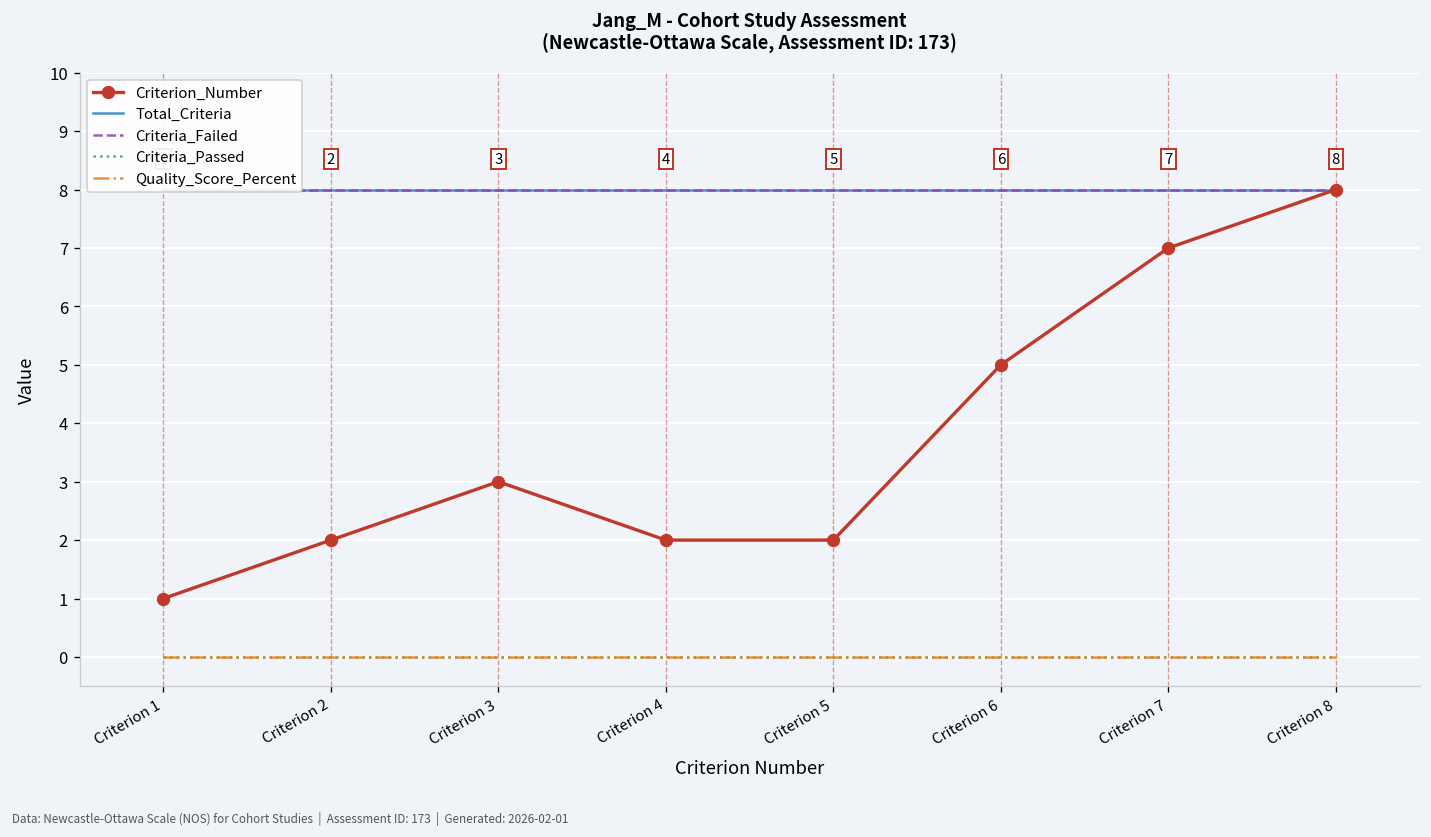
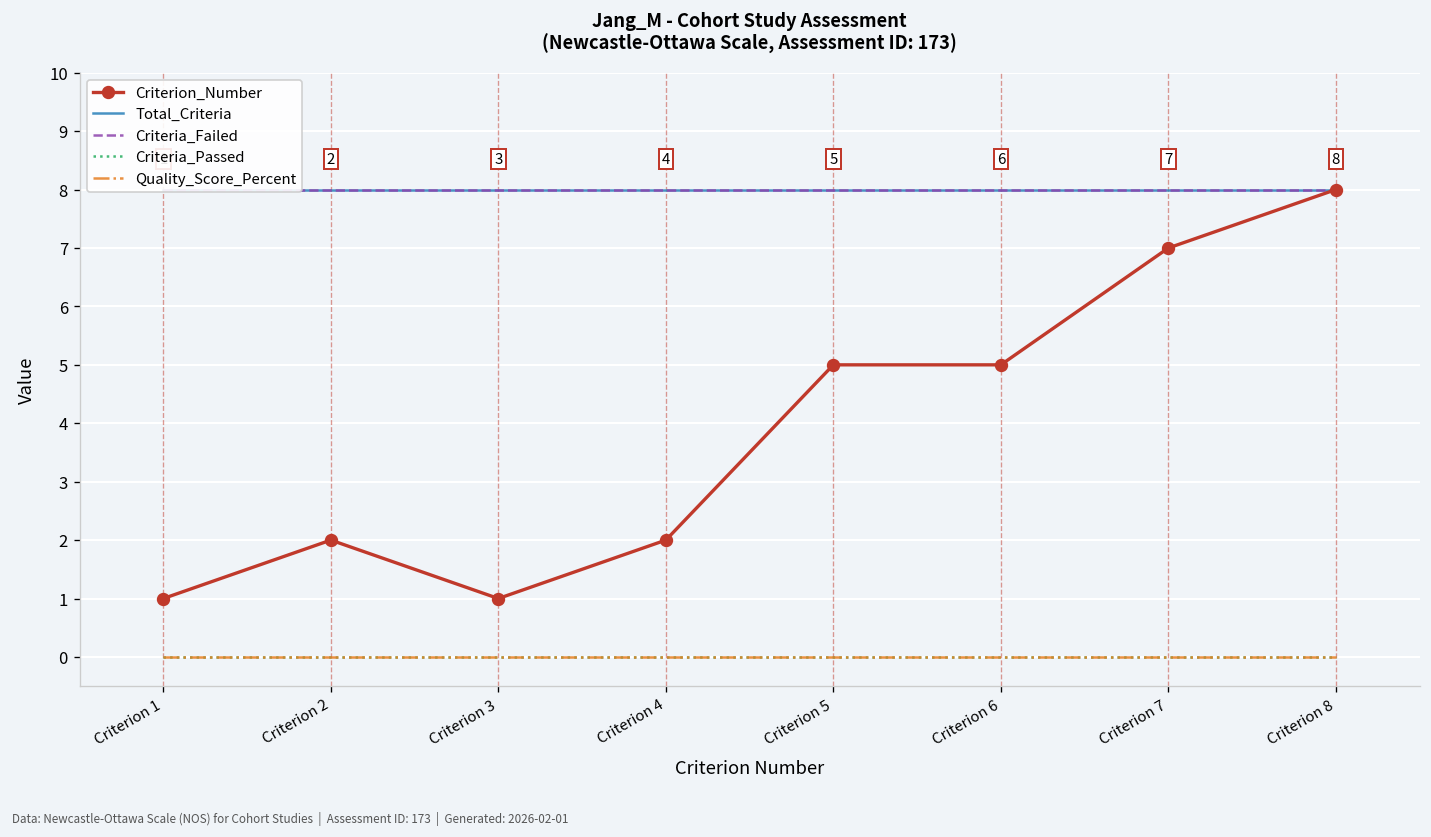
Criterion_Number, Criterion 3: 3 -> 1
Criterion_Number, Criterion 5: 2 -> 5
